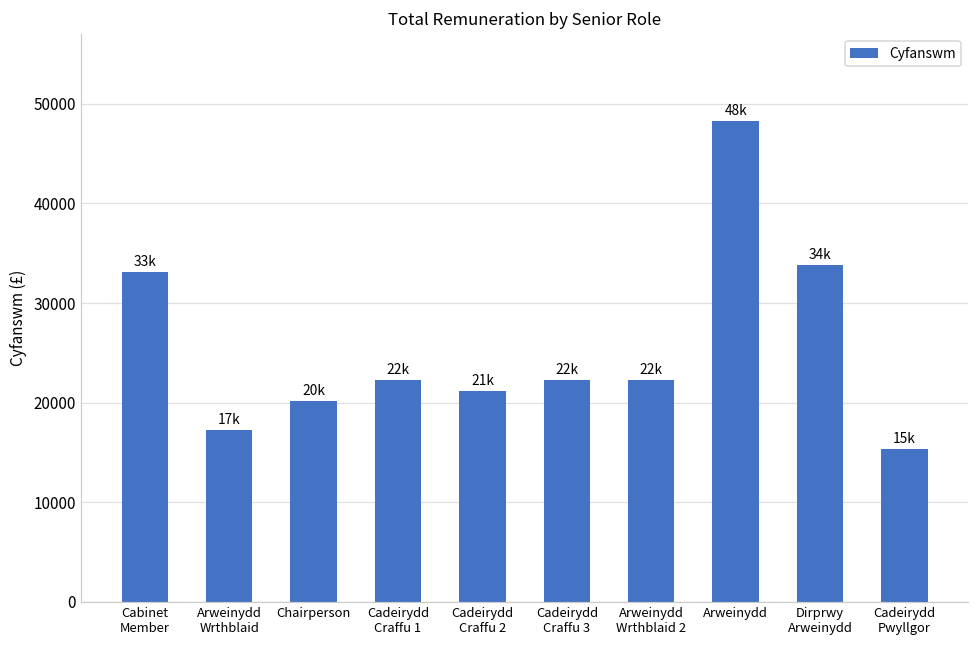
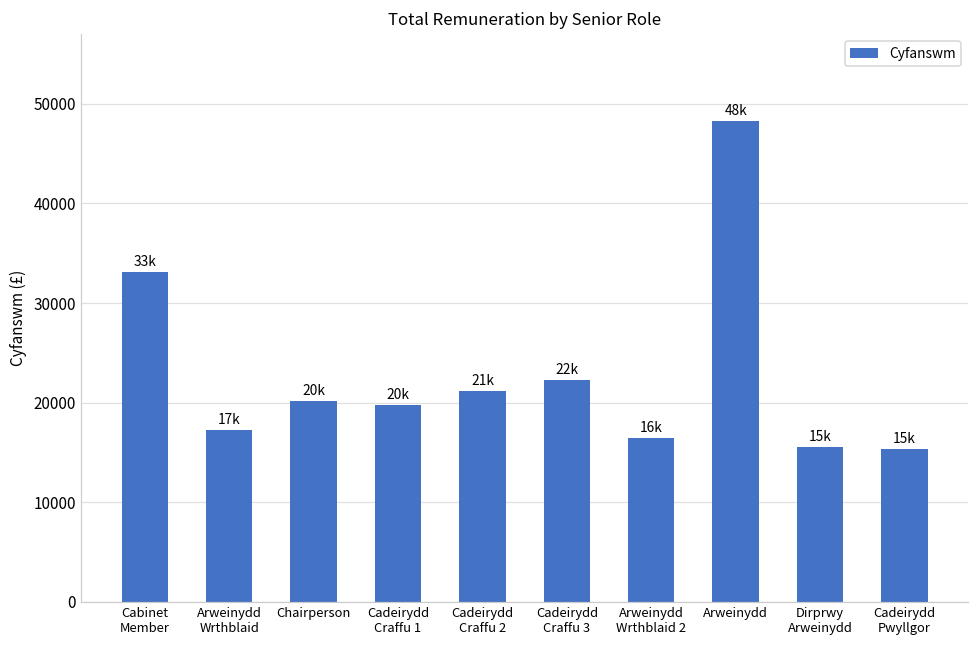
Cadeirydd Craffu 1: 22k -> 20k
Arweinydd Wrthblaid 2: 22k -> 16k
Dirprwy Arweinydd: 34k -> 15k
